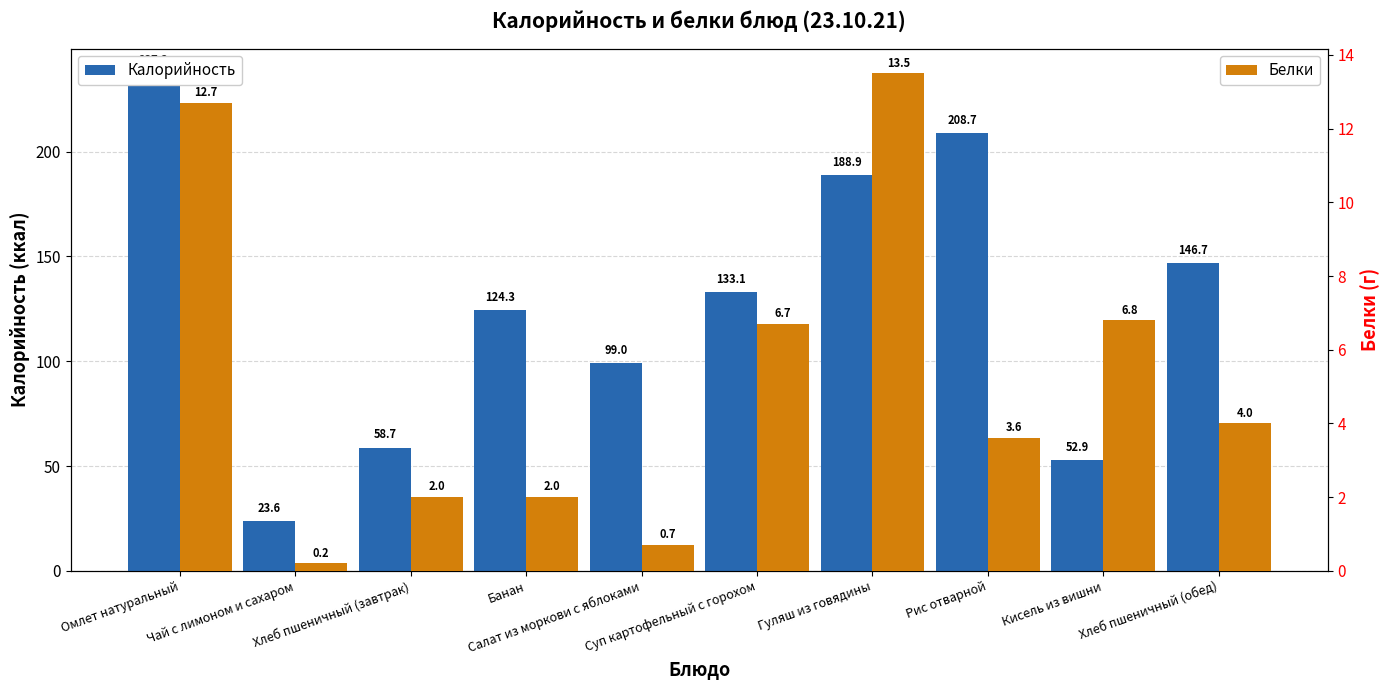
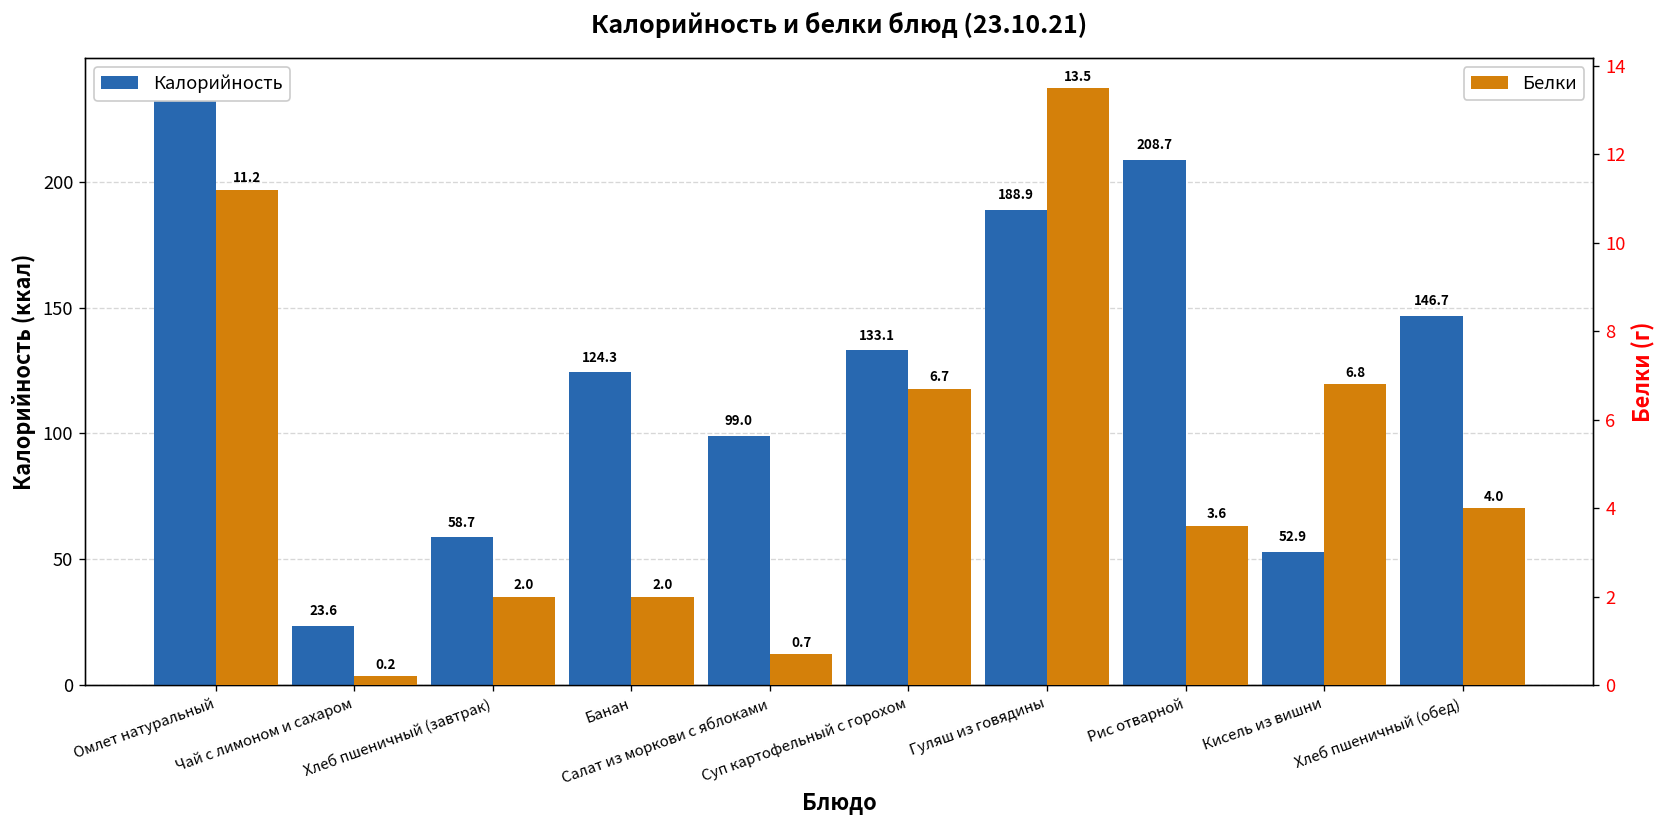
Белки, Омлет натуральный: 12.7 -> 11.2
